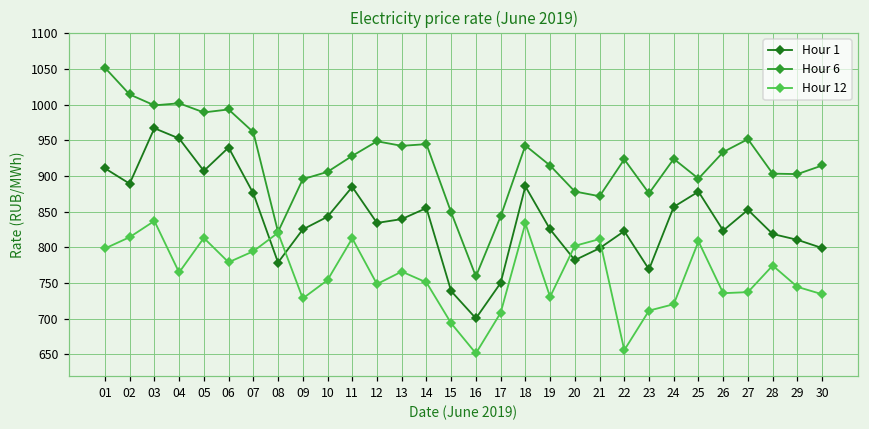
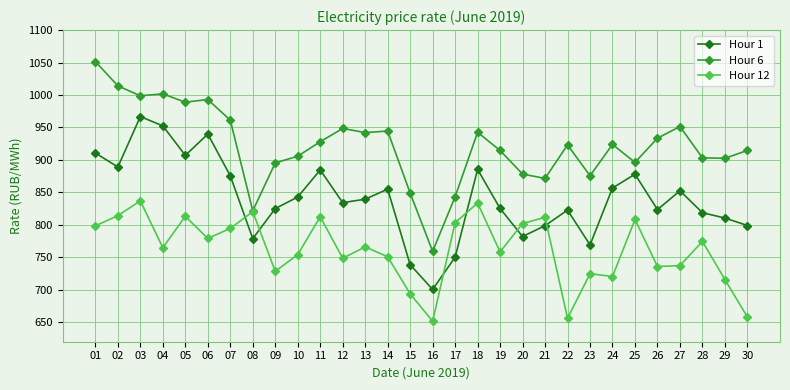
Hour 12, 17: 710 -> 800
Hour 12, 19: 730 -> 760
Hour 12, 23: 710 -> 720
Hour 12, 29: 740 -> 720
Hour 12, 30: 730 -> 660
